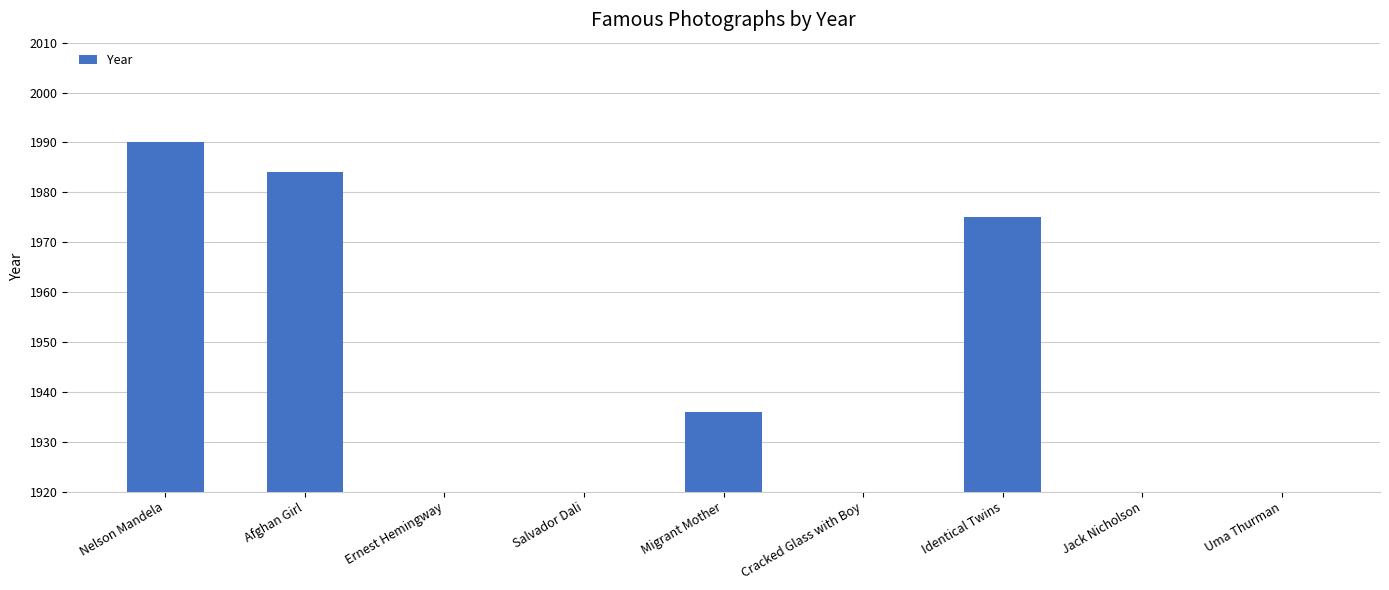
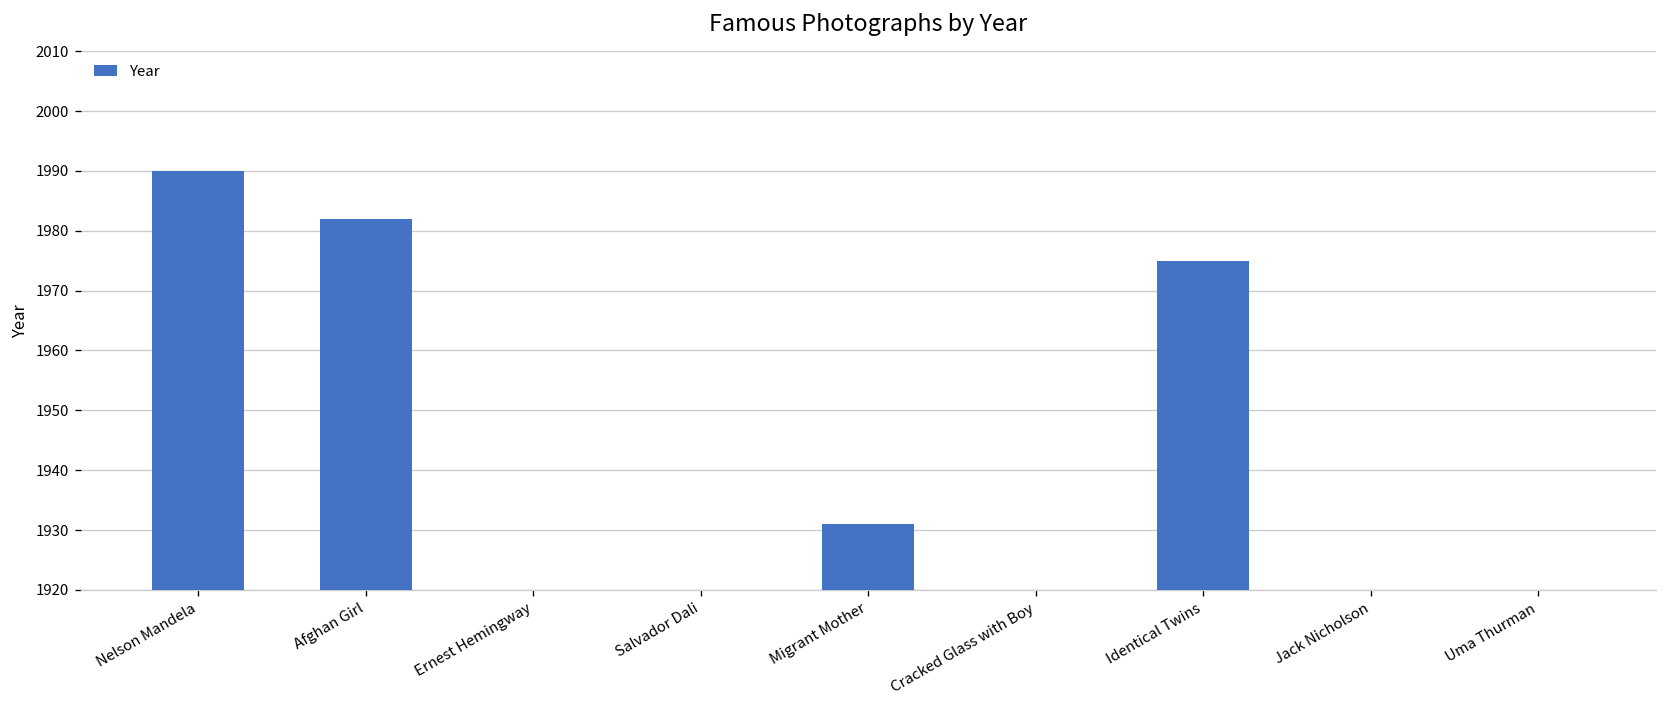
Afghan Girl: 1984 -> 1982
Migrant Mother: 1936 -> 1931
